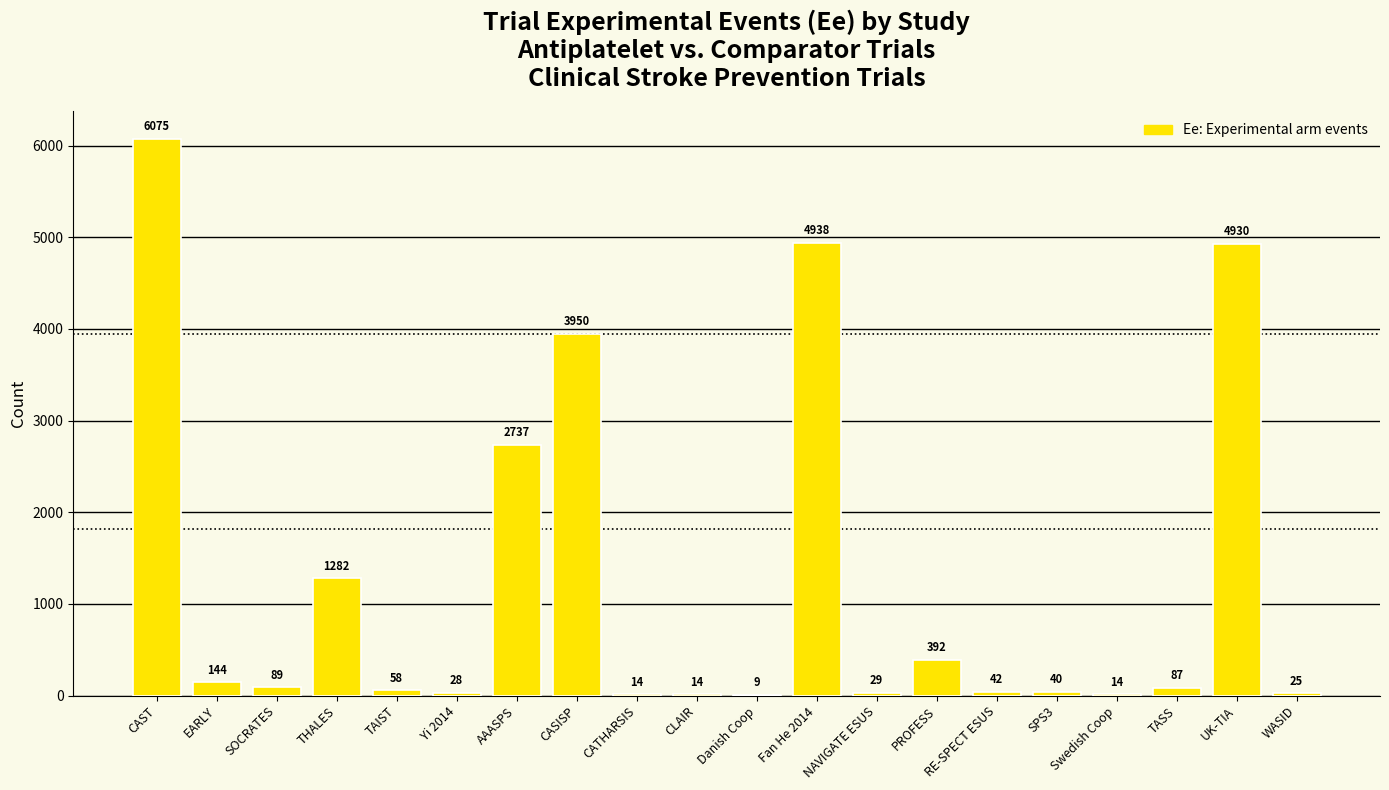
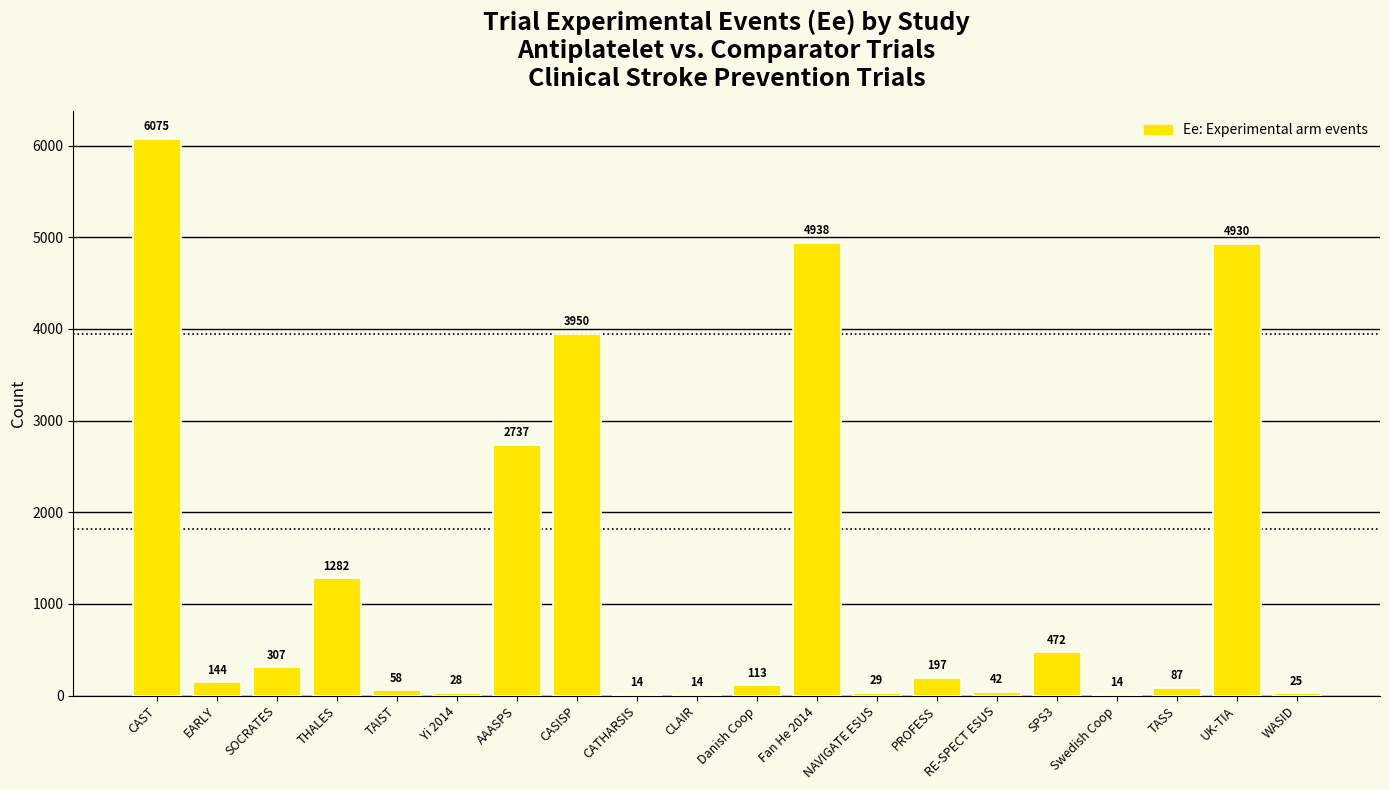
SOCRATES: 89 -> 307
Danish Coop: 9 -> 113
PROFESS: 392 -> 197
SPS3: 40 -> 472
